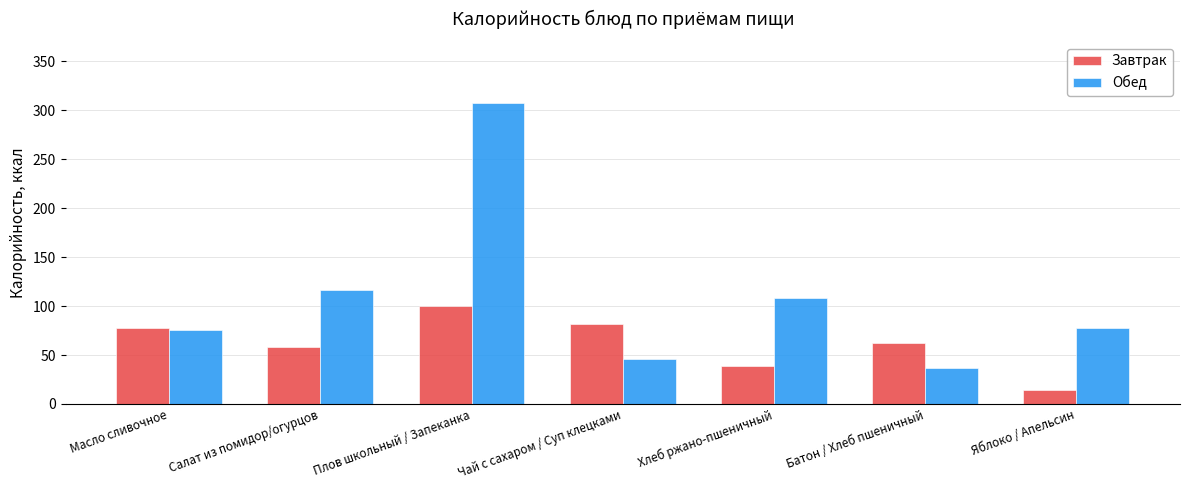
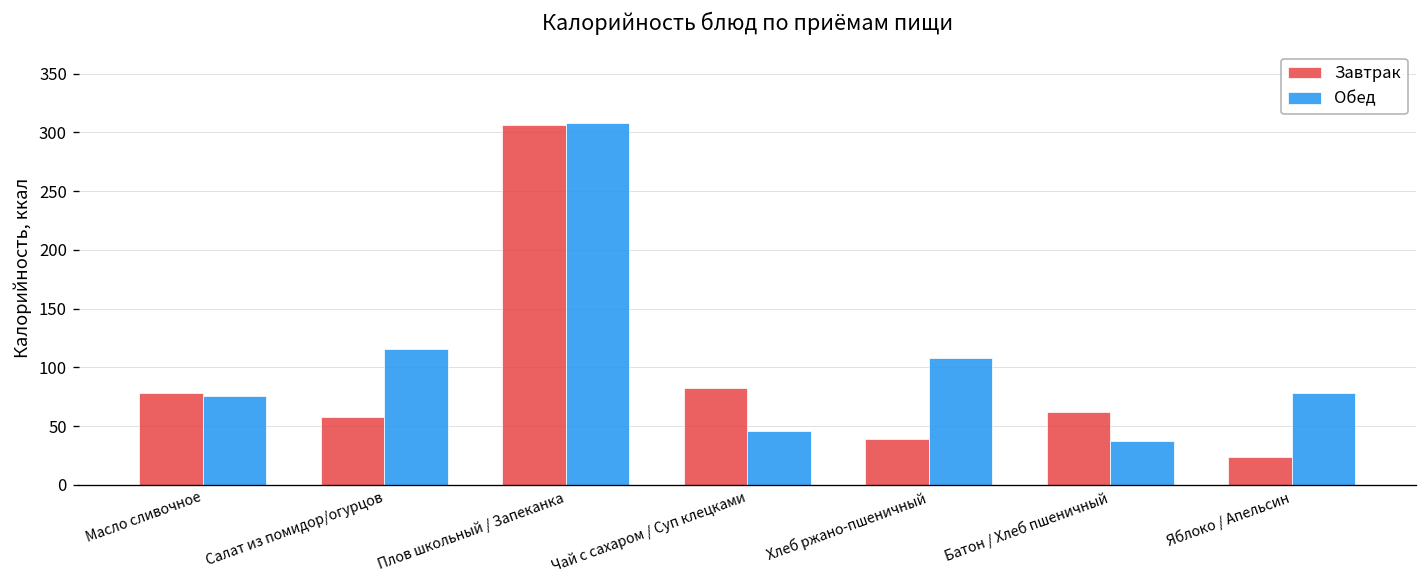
Завтрак, Плов школьный / Запеканка: 100 -> 310
Завтрак, Яблоко / Апельсин: 10 -> 20
